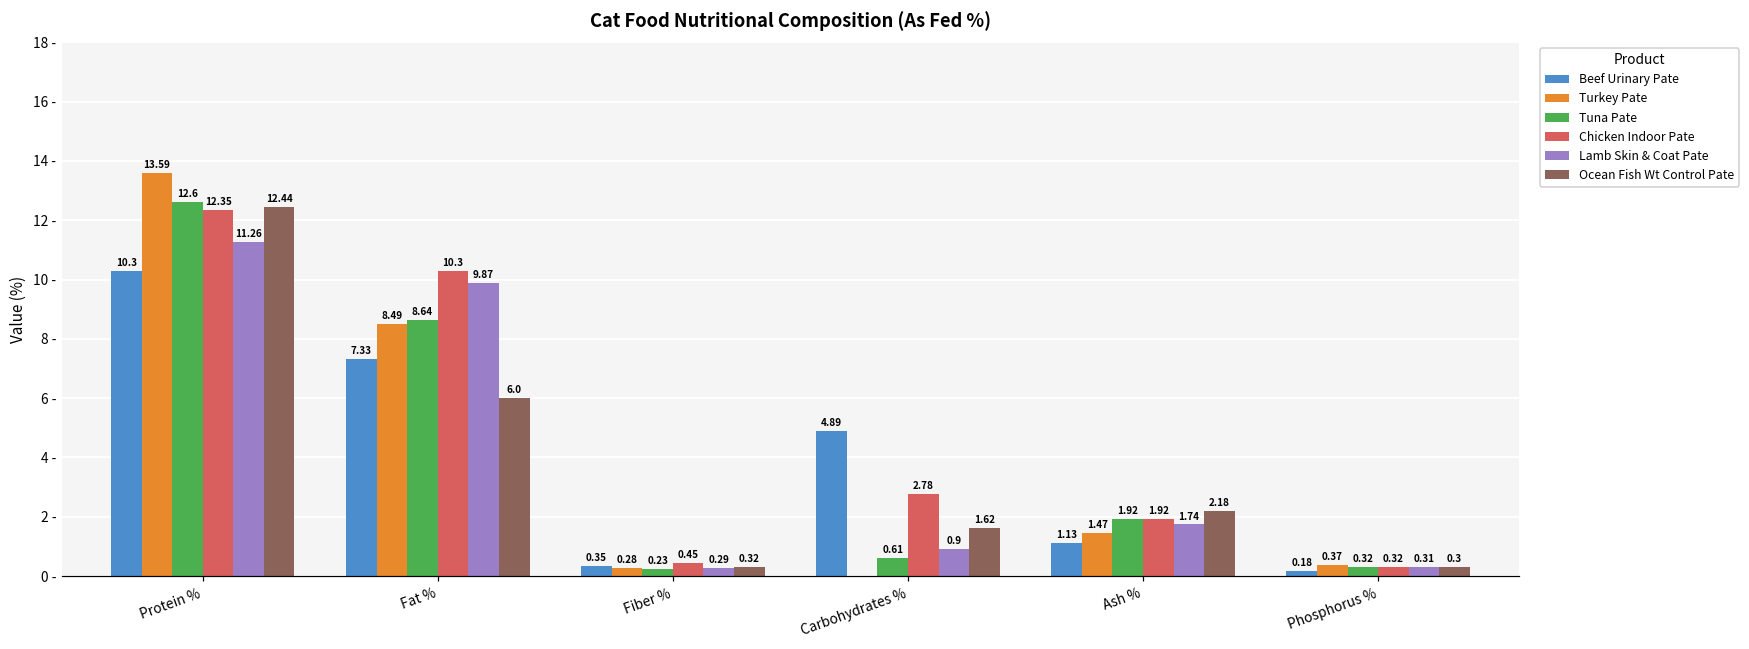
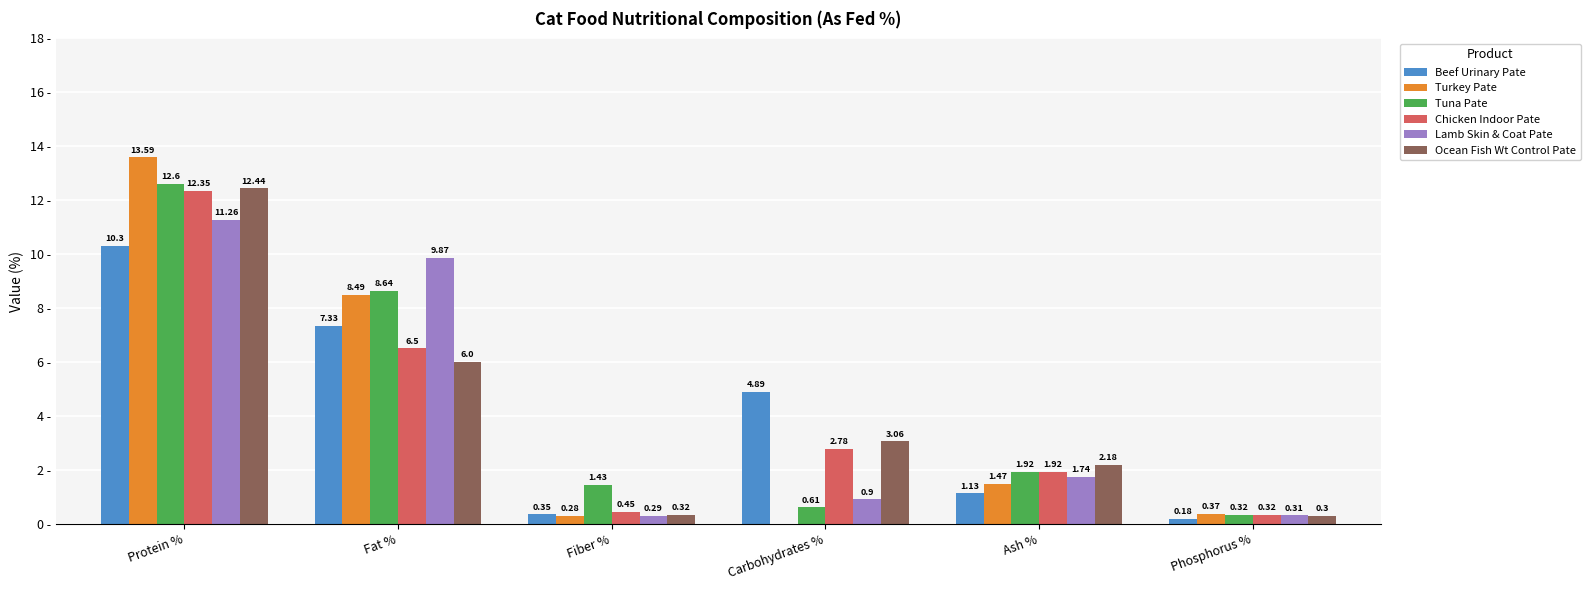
Chicken Indoor Pate, Fat %: 10.3 -> 6.5
Tuna Pate, Fiber %: 0.23 -> 1.43
Ocean Fish Wt Control Pate, Carbohydrates %: 1.62 -> 3.06
